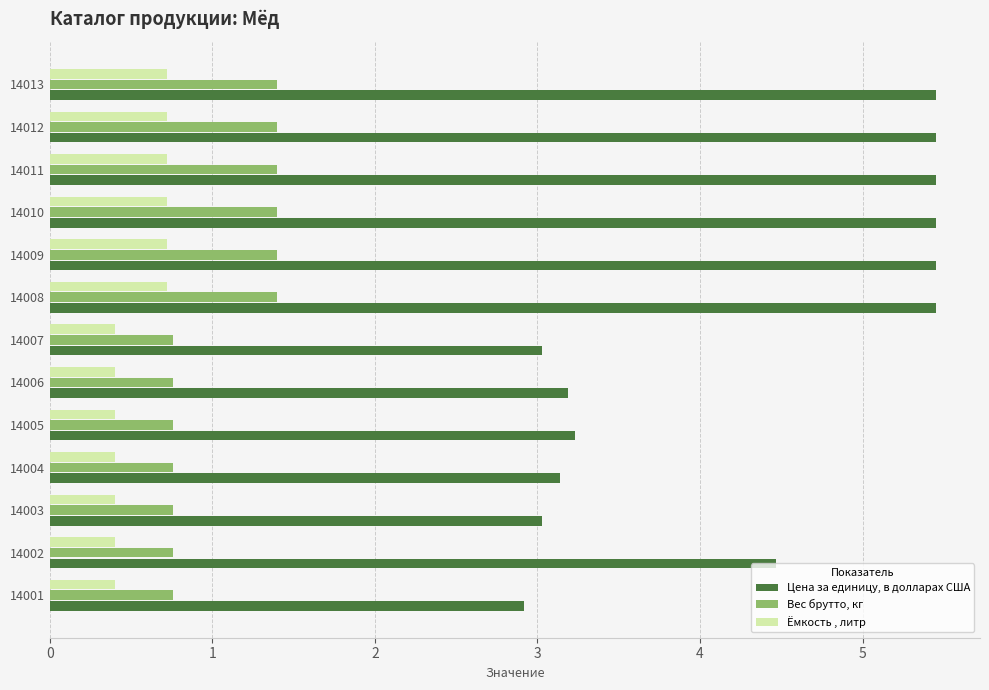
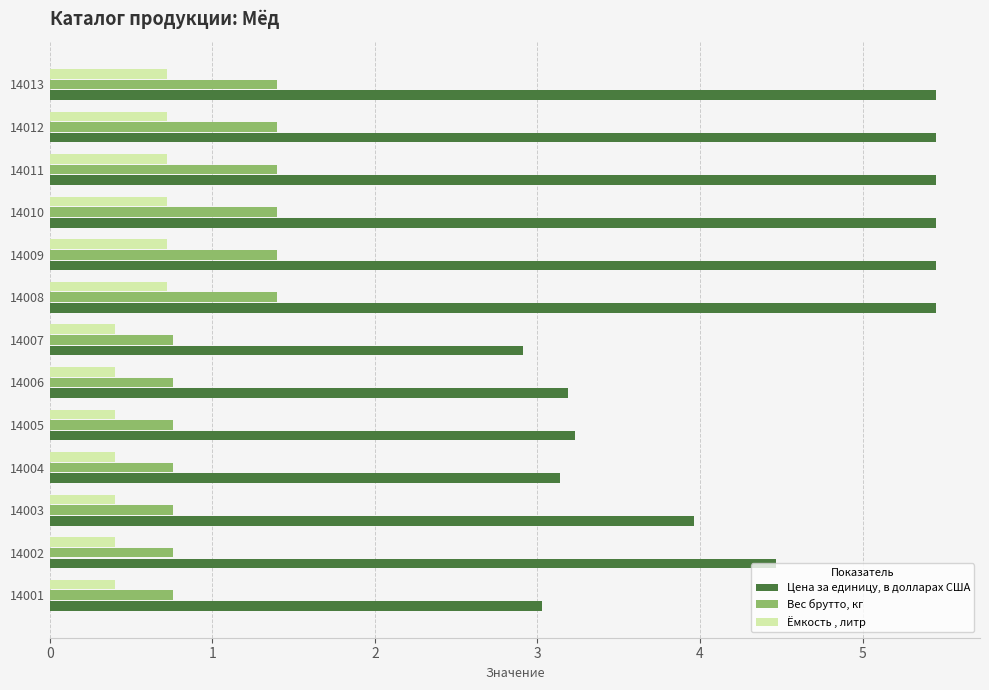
Цена за единицу, в долларах США, 14007: 3.03 -> 2.91
Цена за единицу, в долларах США, 14003: 3.03 -> 3.96
Цена за единицу, в долларах США, 14001: 2.92 -> 3.03
